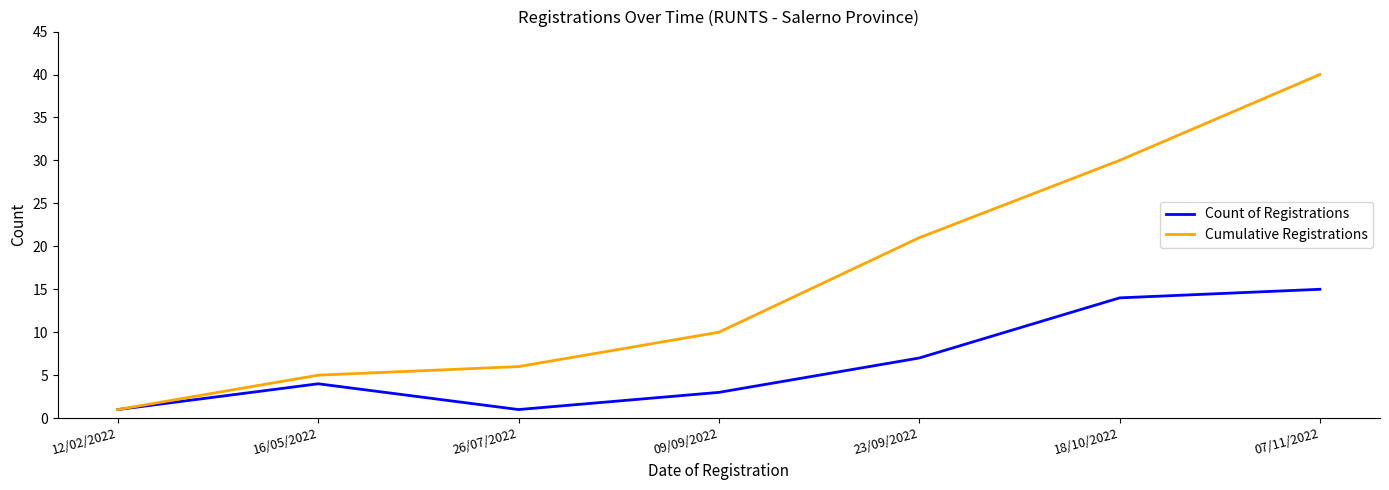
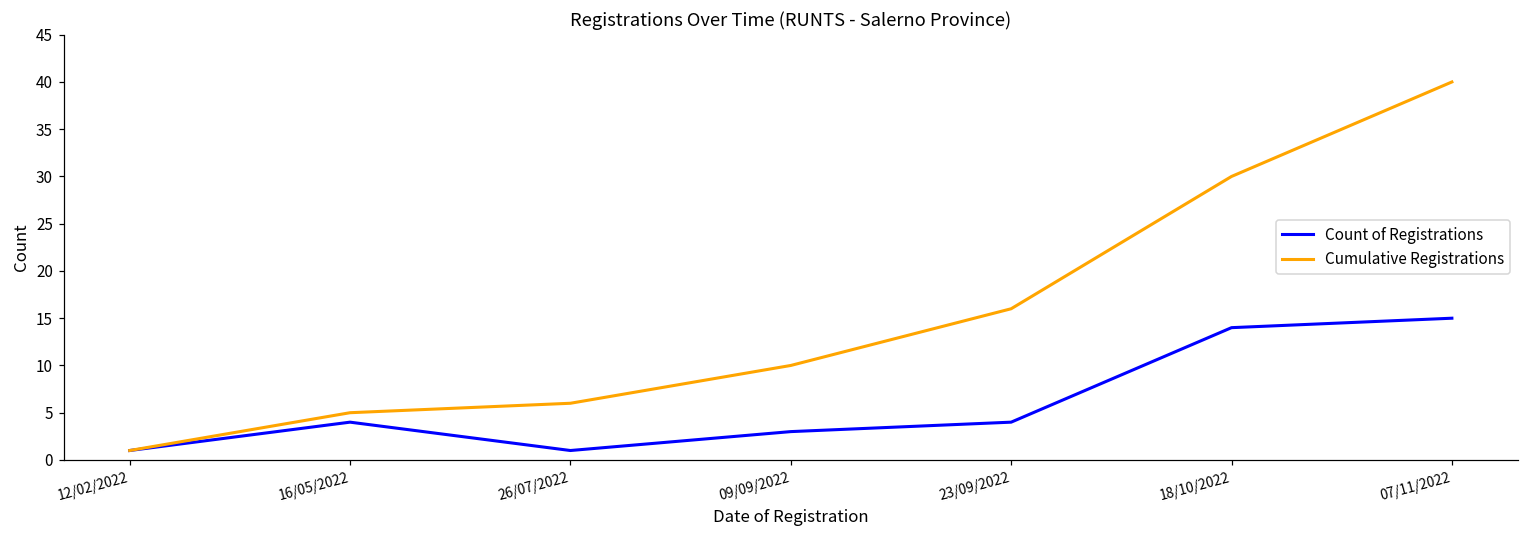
Count of Registrations, 23/09/2022: 7 -> 4
Cumulative Registrations, 23/09/2022: 21 -> 16
